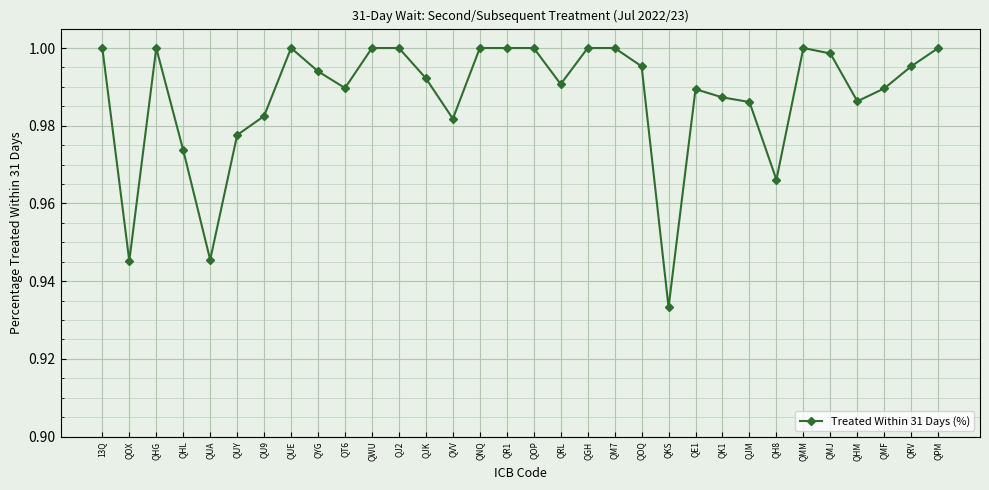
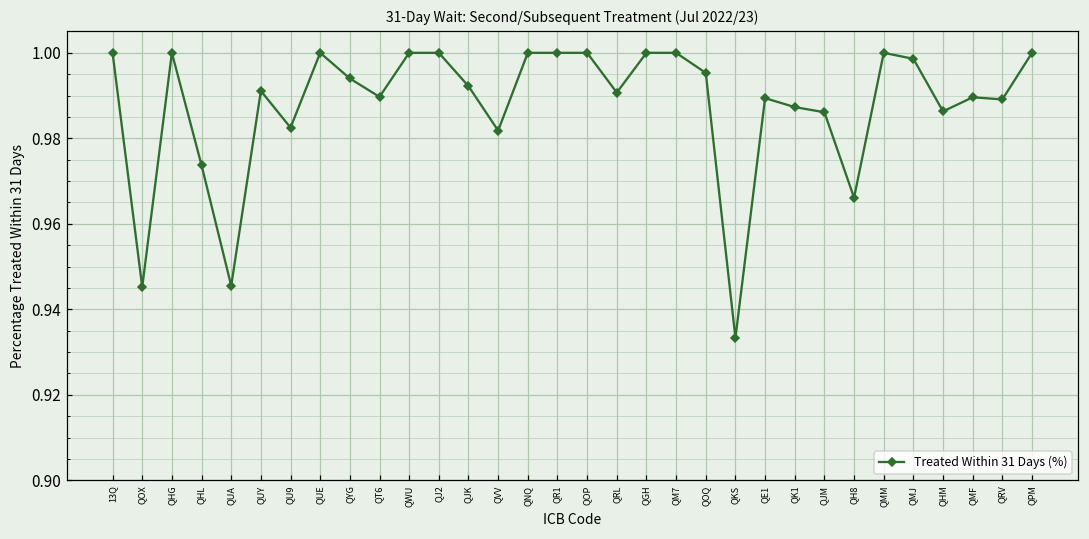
QUY: 0.978 -> 0.991
QRV: 0.995 -> 0.989
